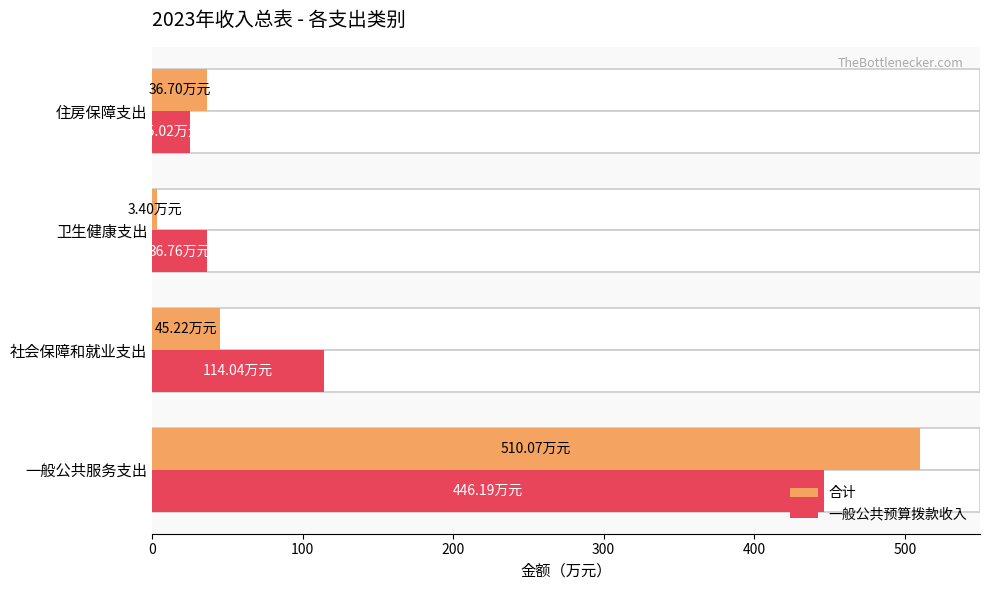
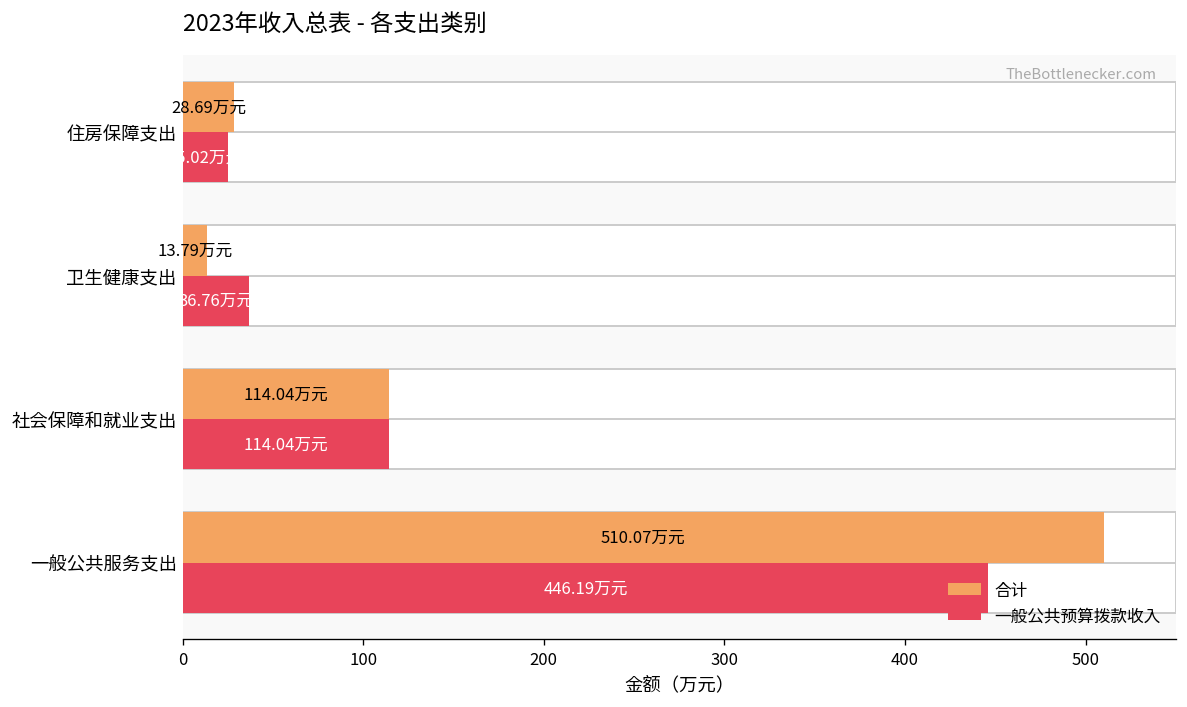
合计, 住房保障支出: 36.70 -> 28.69
合计, 卫生健康支出: 3.40 -> 13.79
合计, 社会保障和就业支出: 45.22 -> 114.04
